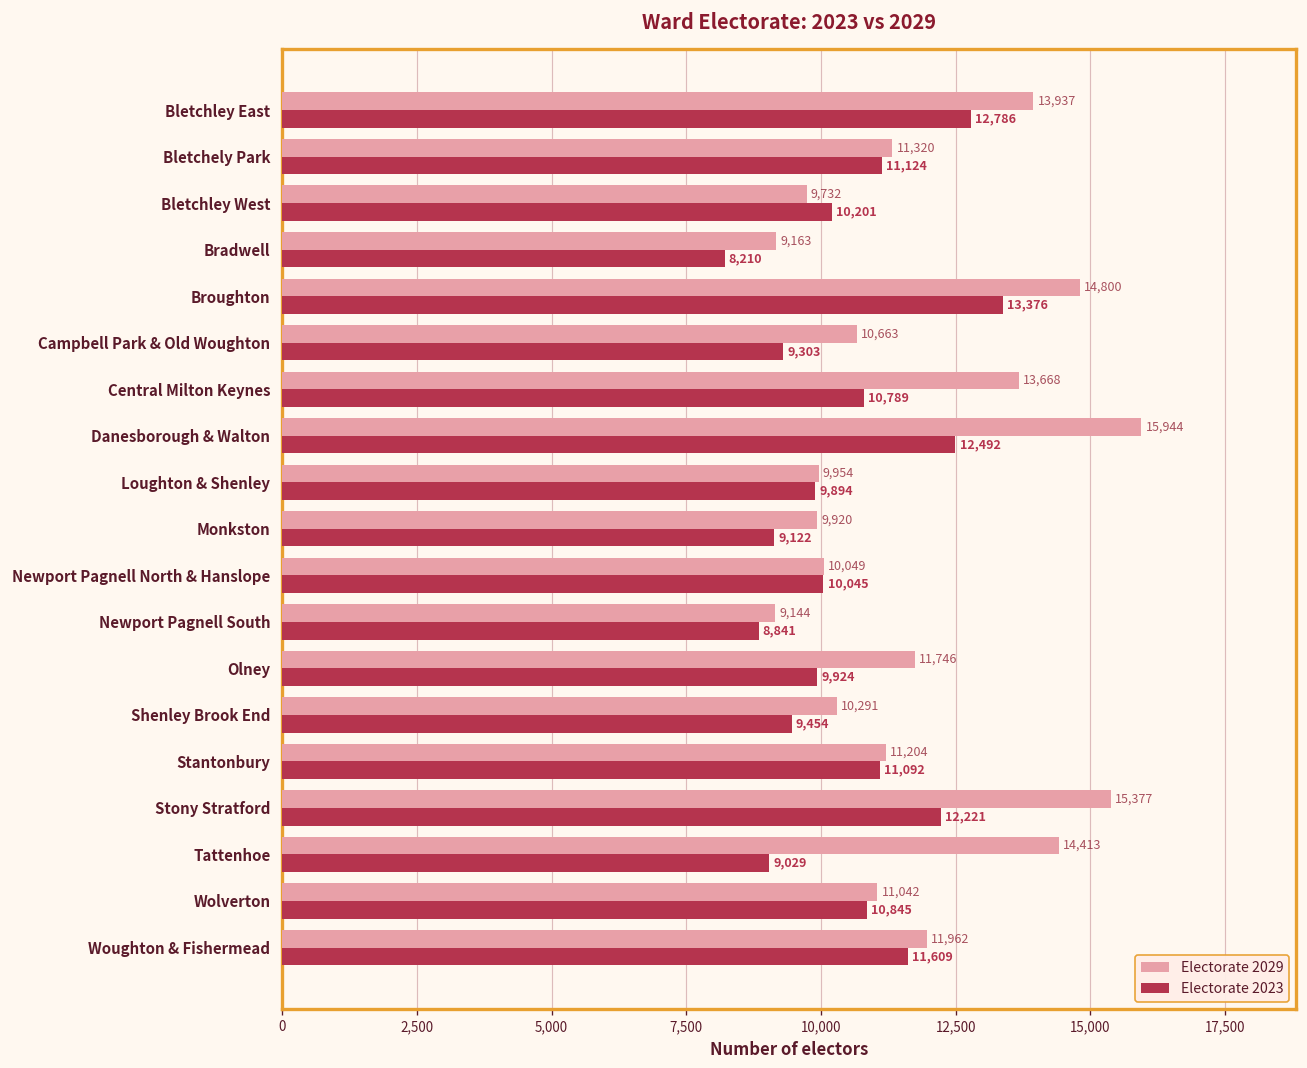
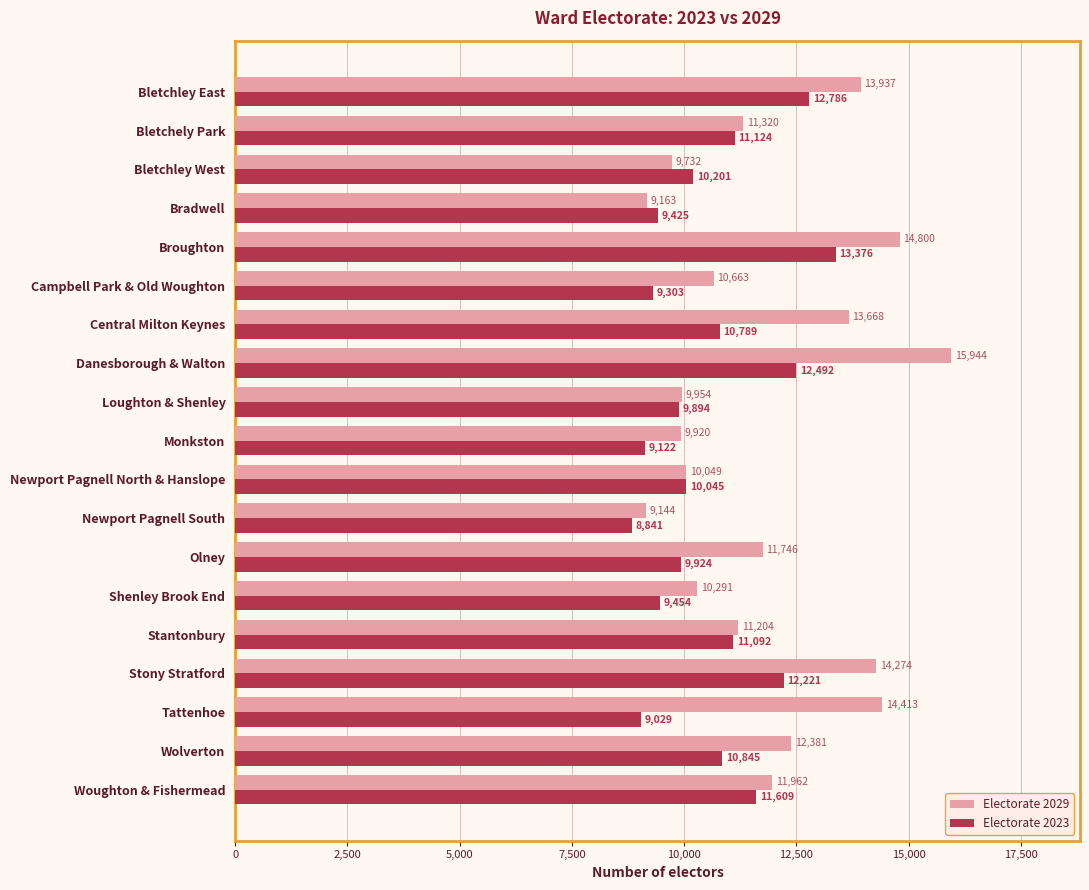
Electorate 2023, Bradwell: 8,210 -> 9,425
Electorate 2029, Stony Stratford: 15,377 -> 14,274
Electorate 2029, Wolverton: 11,042 -> 12,381
